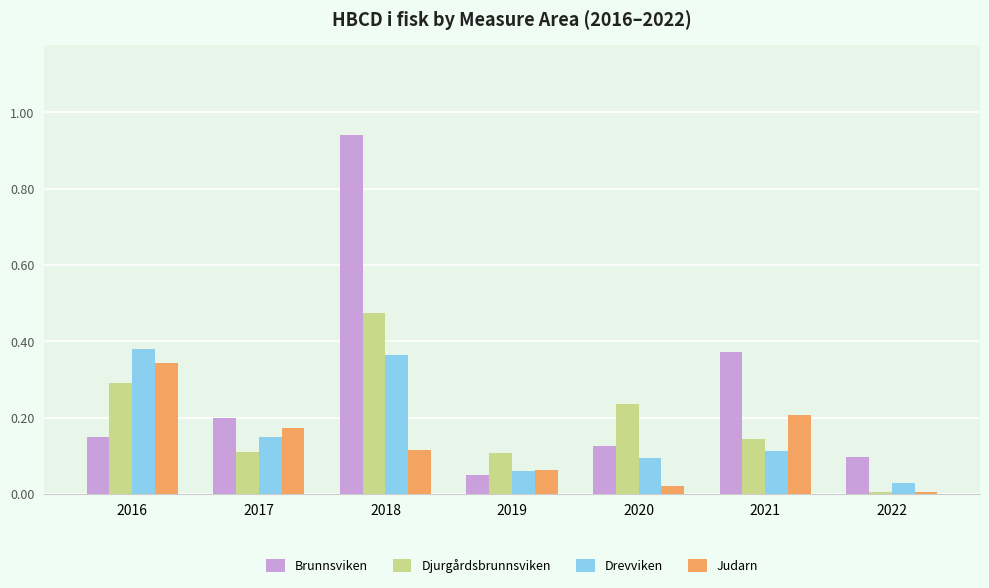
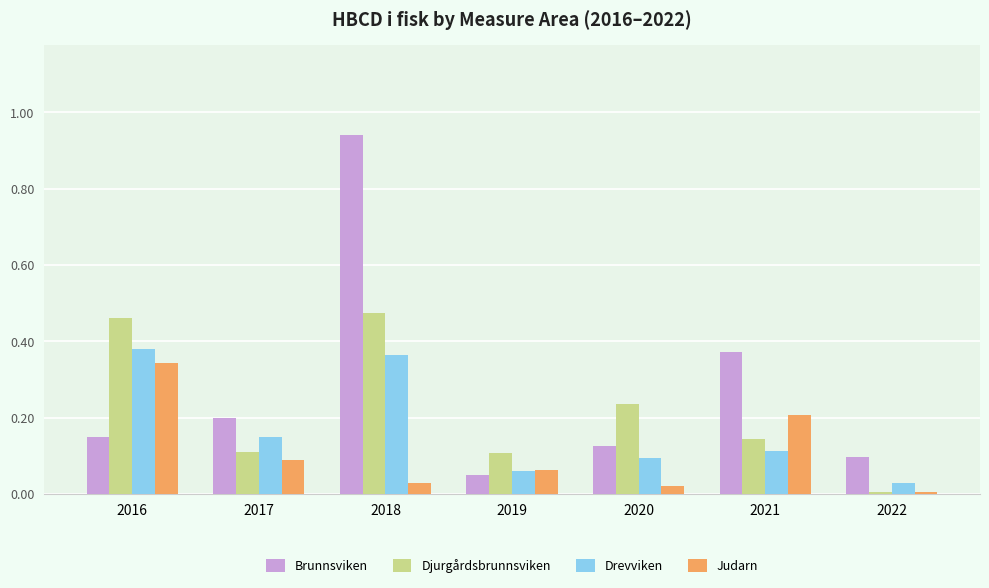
Djurgårdsbrunnsviken, 2016: 0.29 -> 0.46
Judarn, 2017: 0.17 -> 0.09
Judarn, 2018: 0.12 -> 0.03
